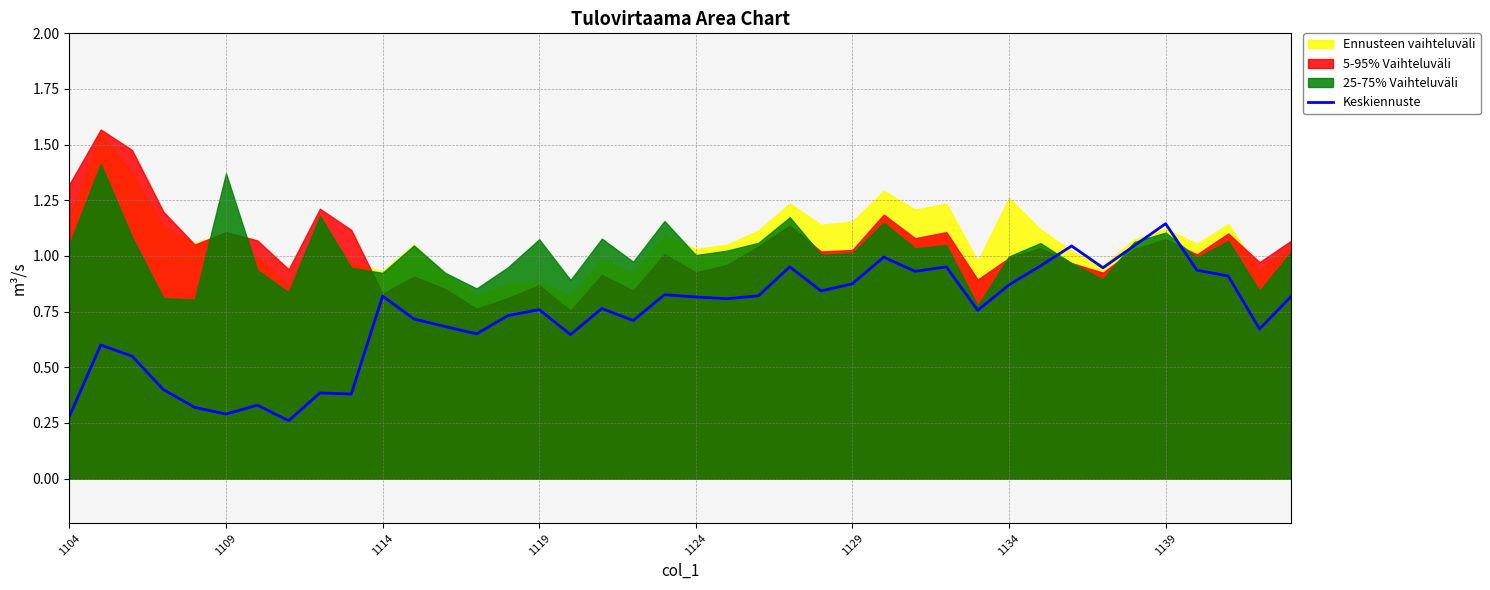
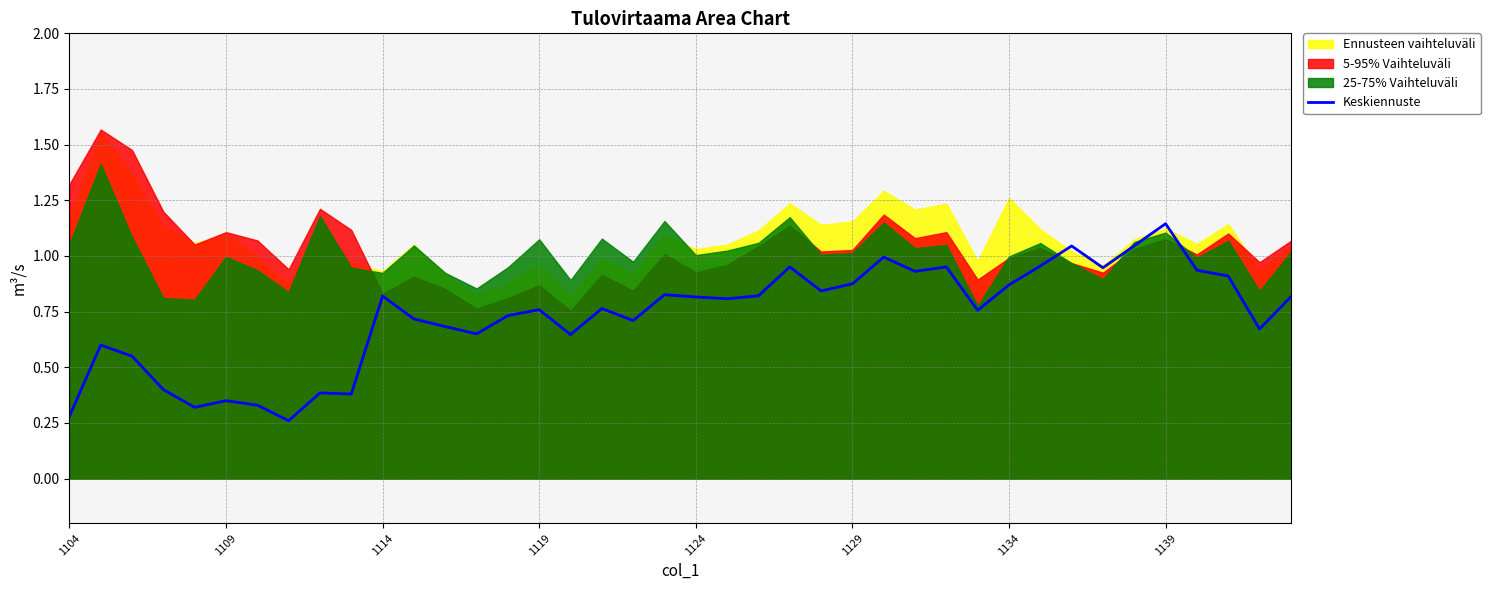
Keskiennuste, 1109: 0.29 -> 0.35
25-75% Vaihteluväli, 1109: 1.37 -> 1.00
Ennusteen vaihteluväli, 1119: 0.89 -> 0.96
